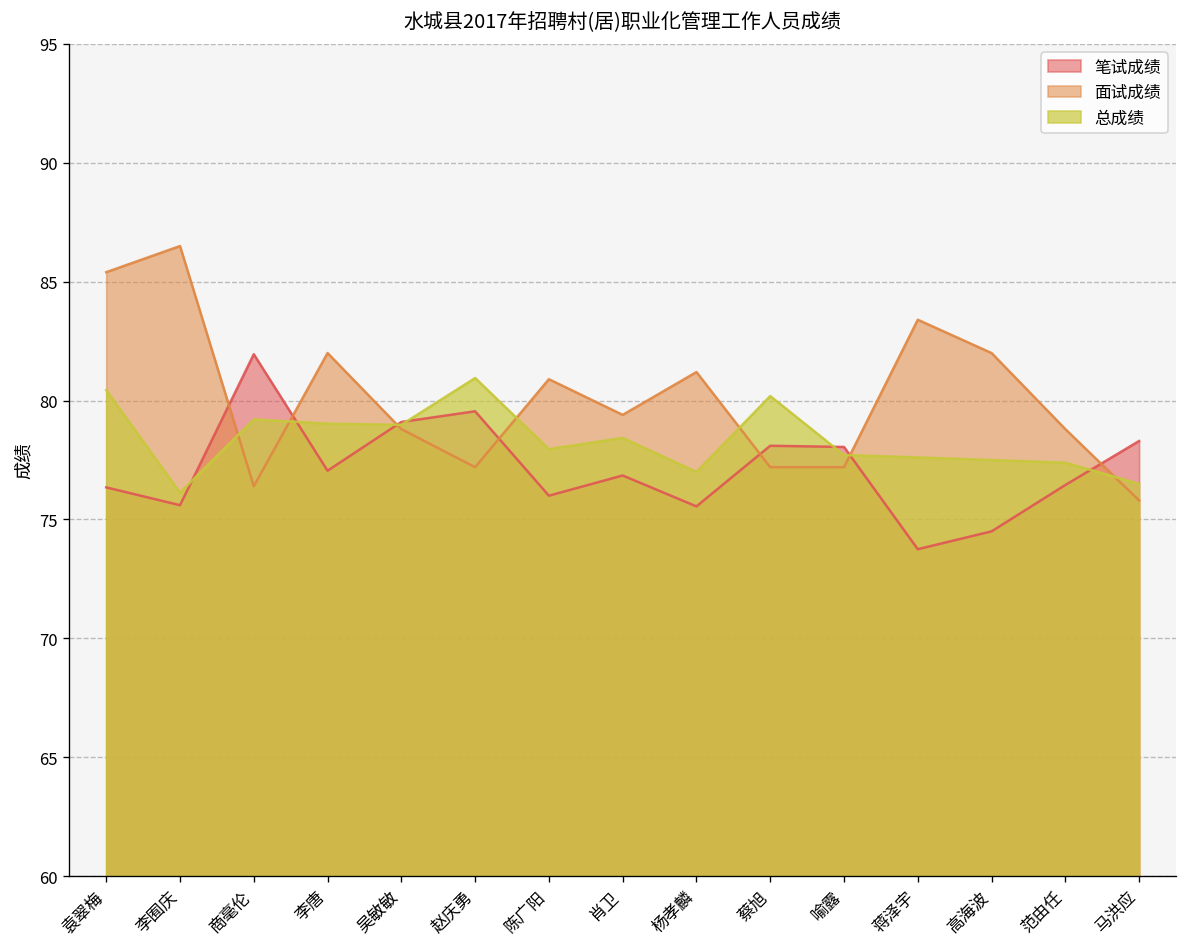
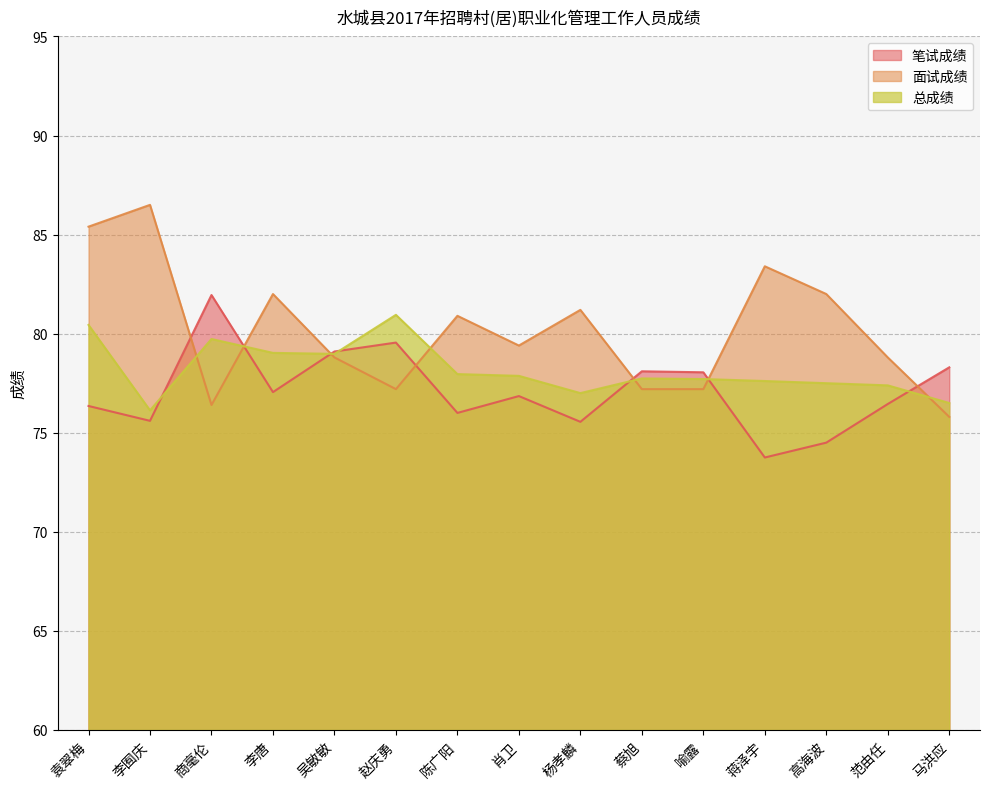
总成绩, 商毫伦: 79.2 -> 79.7
总成绩, 肖卫: 78.4 -> 77.9
总成绩, 蔡旭: 80.2 -> 77.7
